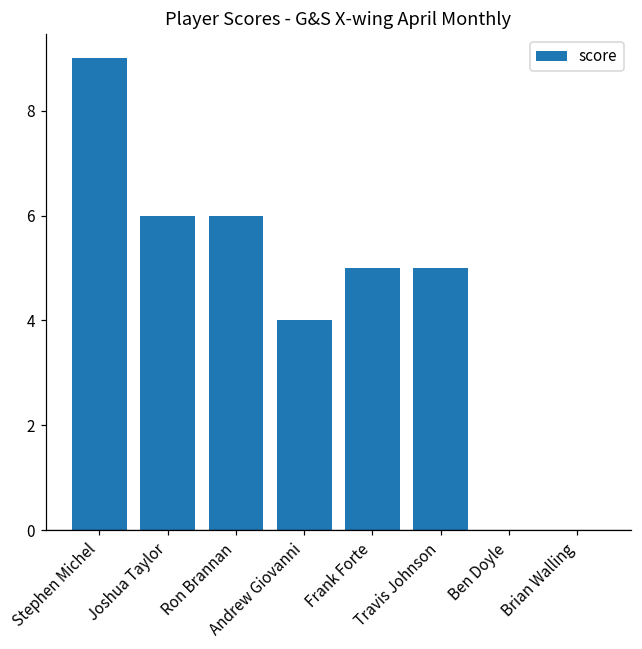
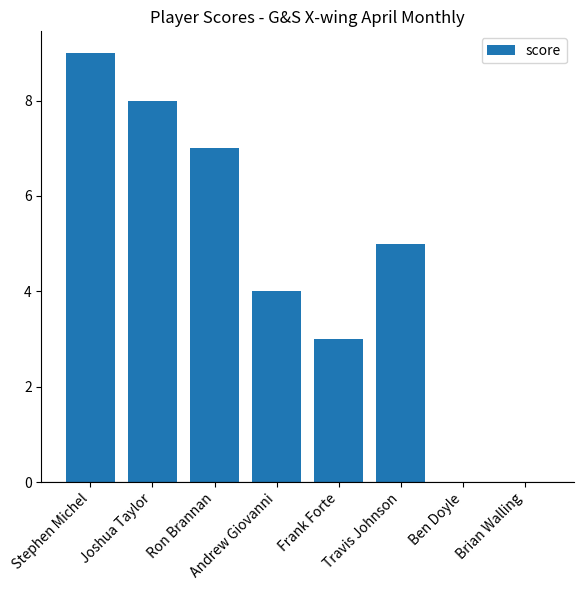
Joshua Taylor: 6 -> 8
Ron Brannan: 6 -> 7
Frank Forte: 5 -> 3
